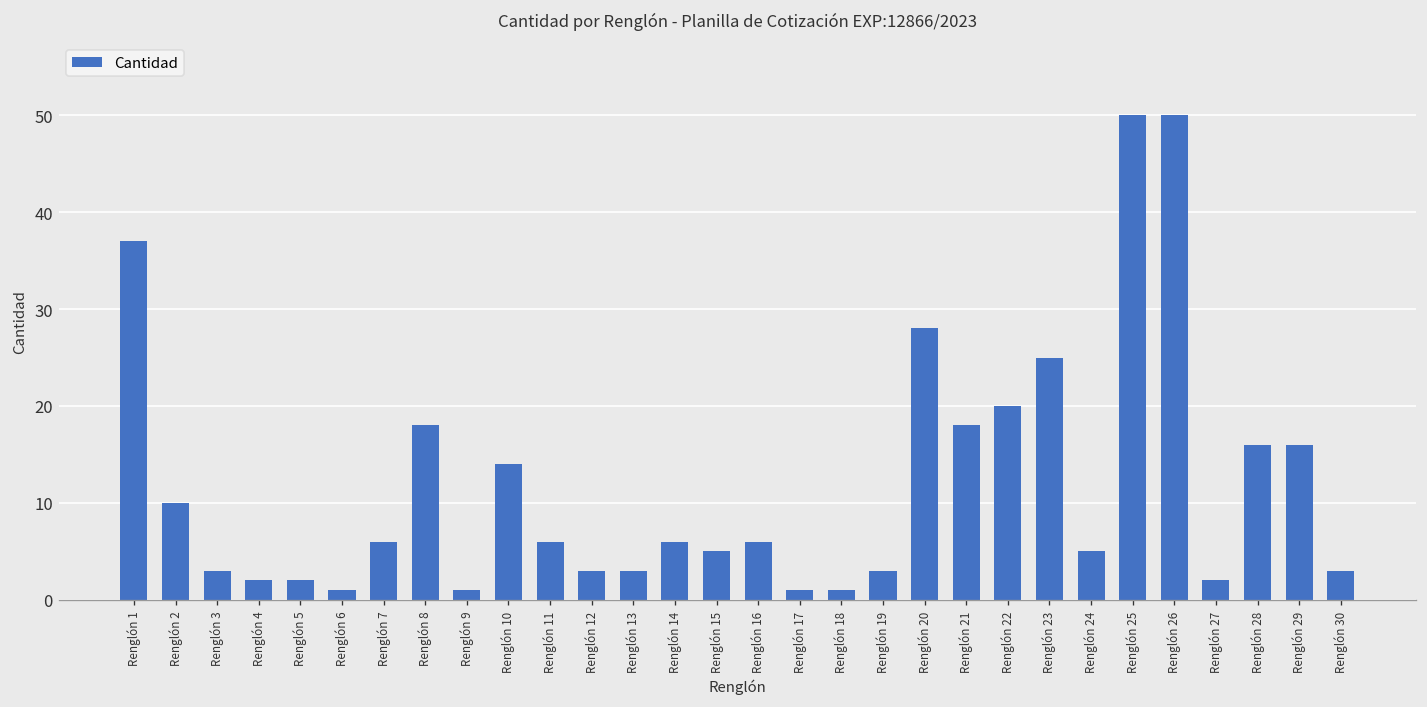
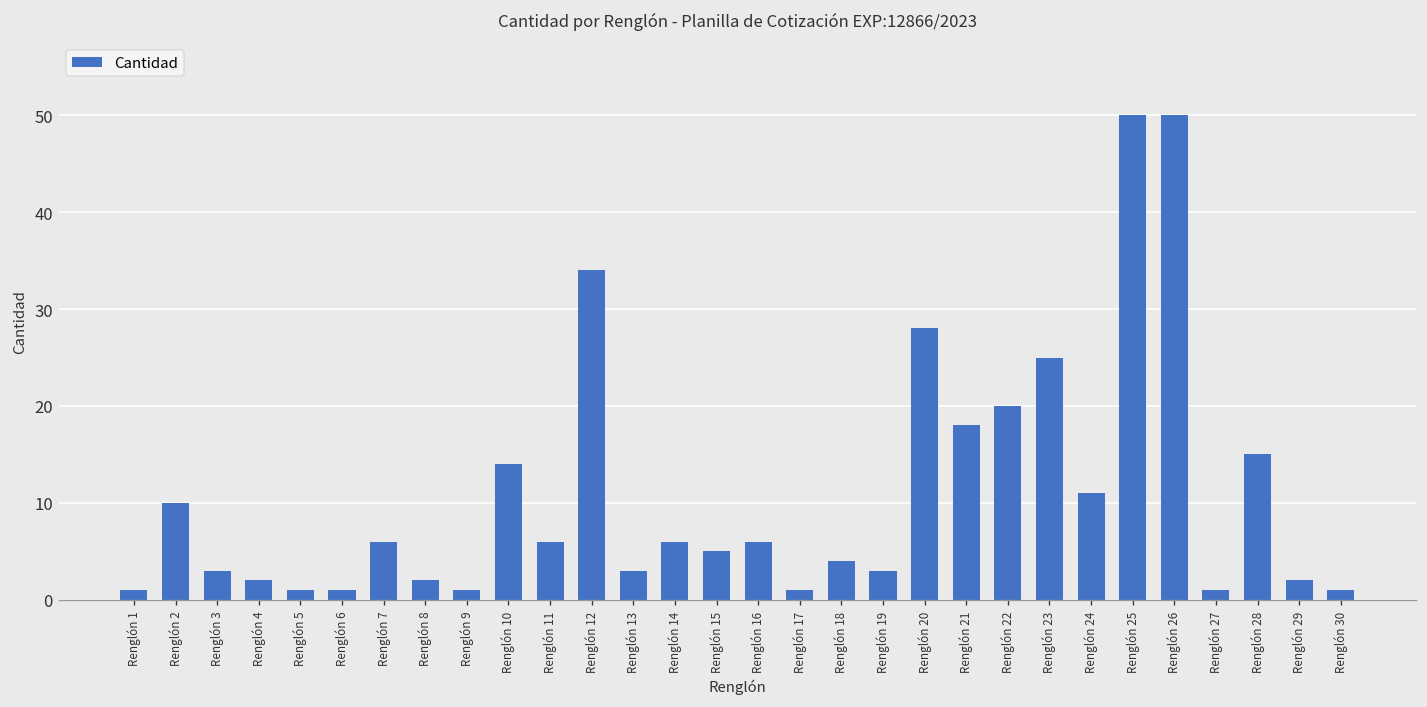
Renglón 1: 37 -> 1
Renglón 5: 2 -> 1
Renglón 8: 18 -> 2
Renglón 12: 3 -> 34
Renglón 18: 1 -> 4
Renglón 24: 5 -> 11
Renglón 27: 2 -> 1
Renglón 28: 16 -> 15
Renglón 29: 16 -> 2
Renglón 30: 3 -> 1
